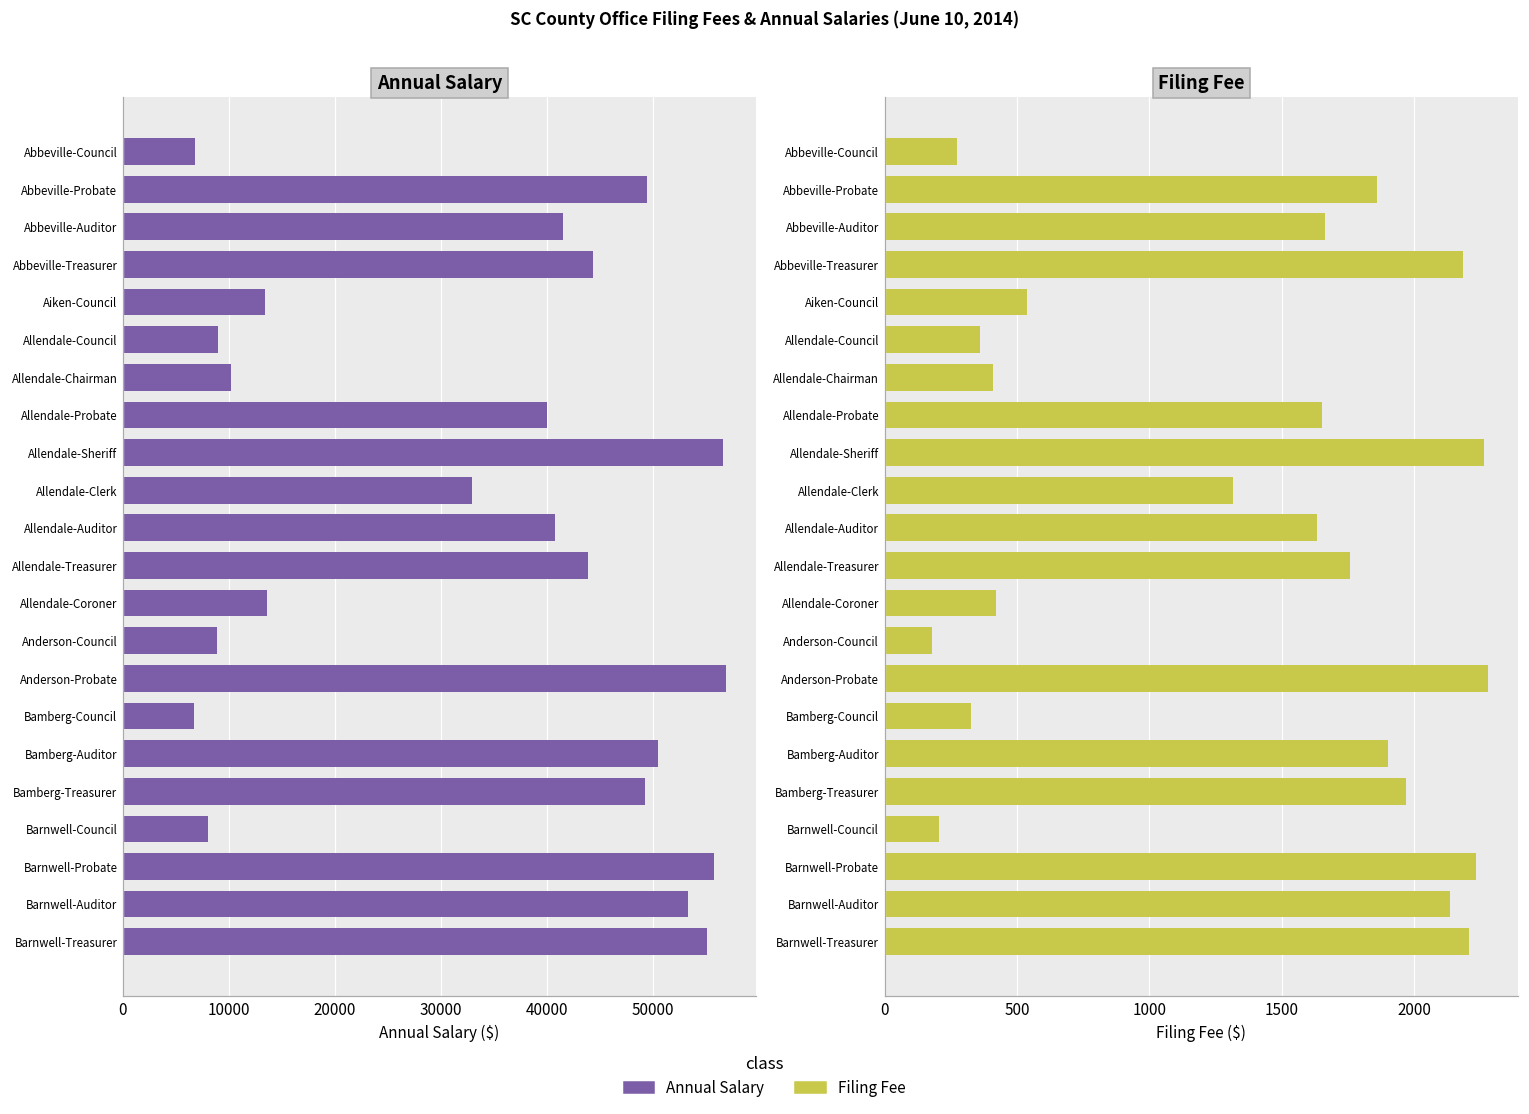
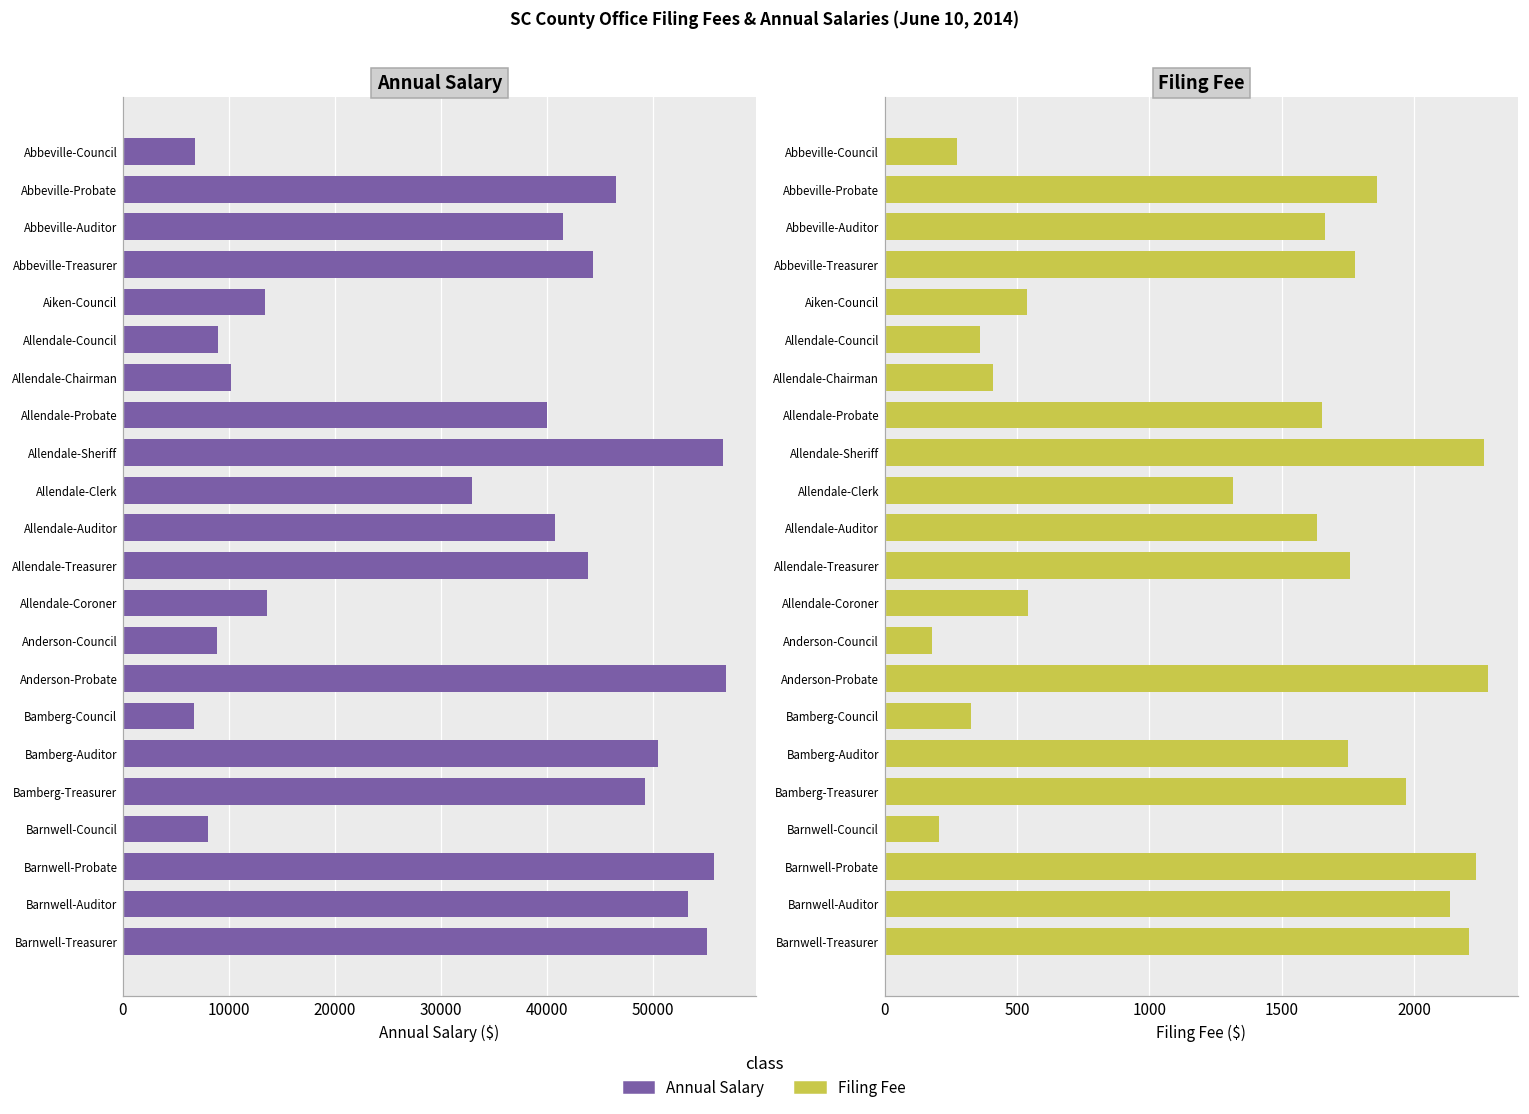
Annual Salary, Abbeville-Probate: 49000 -> 47000
Filing Fee, Abbeville-Treasurer: 2180 -> 1780
Filing Fee, Allendale-Coroner: 420 -> 540
Filing Fee, Bamberg-Auditor: 1900 -> 1750
